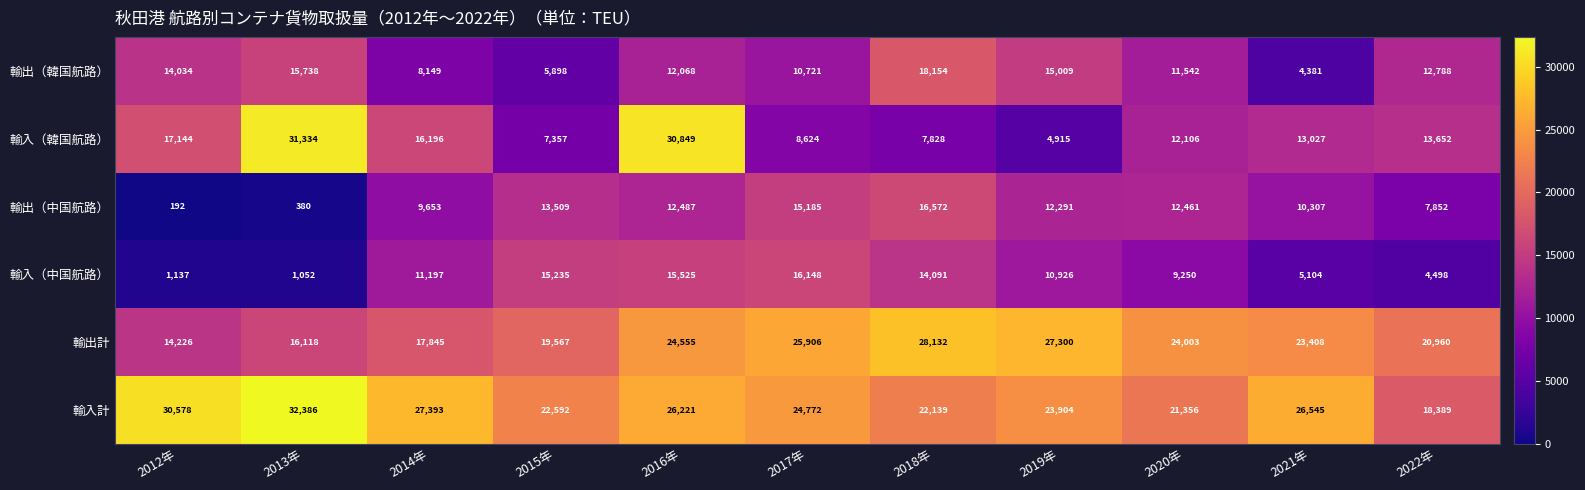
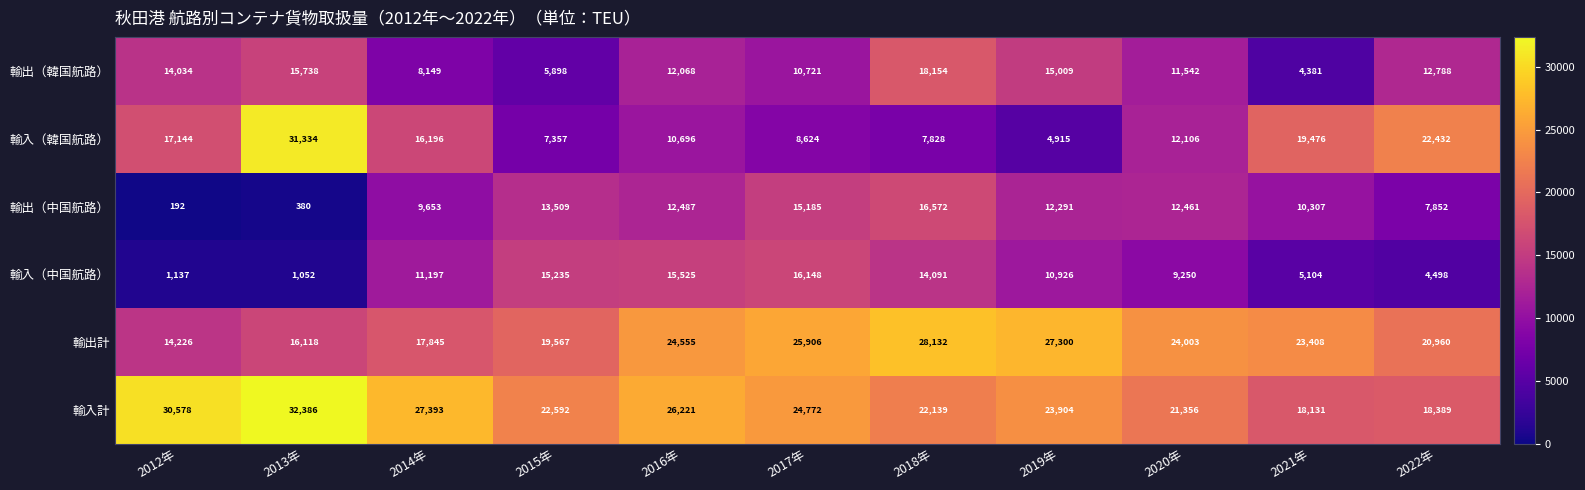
輸入（韓国航路）, 2016年: 30,849 -> 10,696
輸入（韓国航路）, 2021年: 13,027 -> 19,476
輸入（韓国航路）, 2022年: 13,652 -> 22,432
輸入計, 2021年: 26,545 -> 18,131
